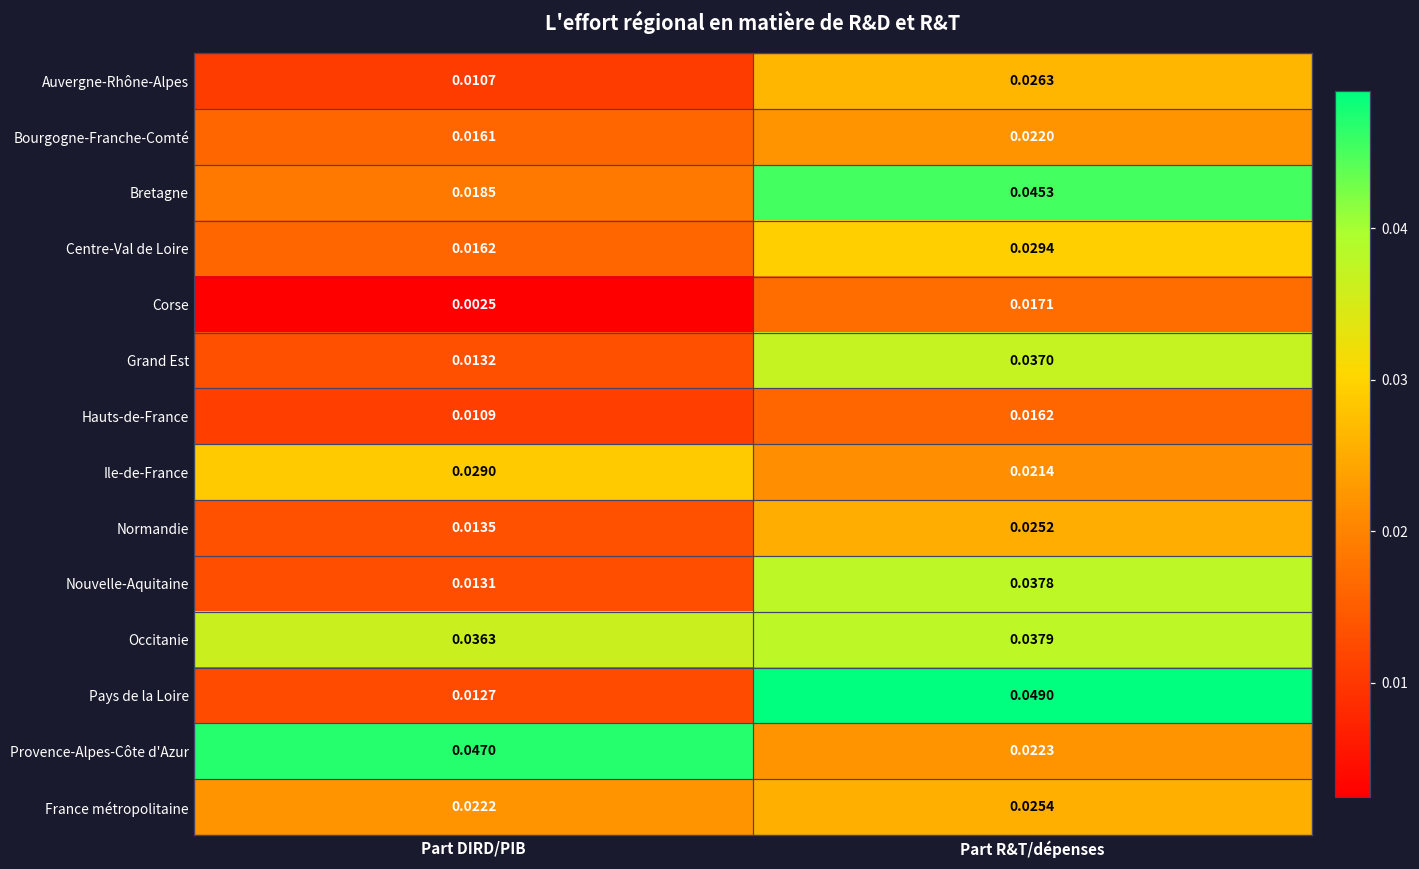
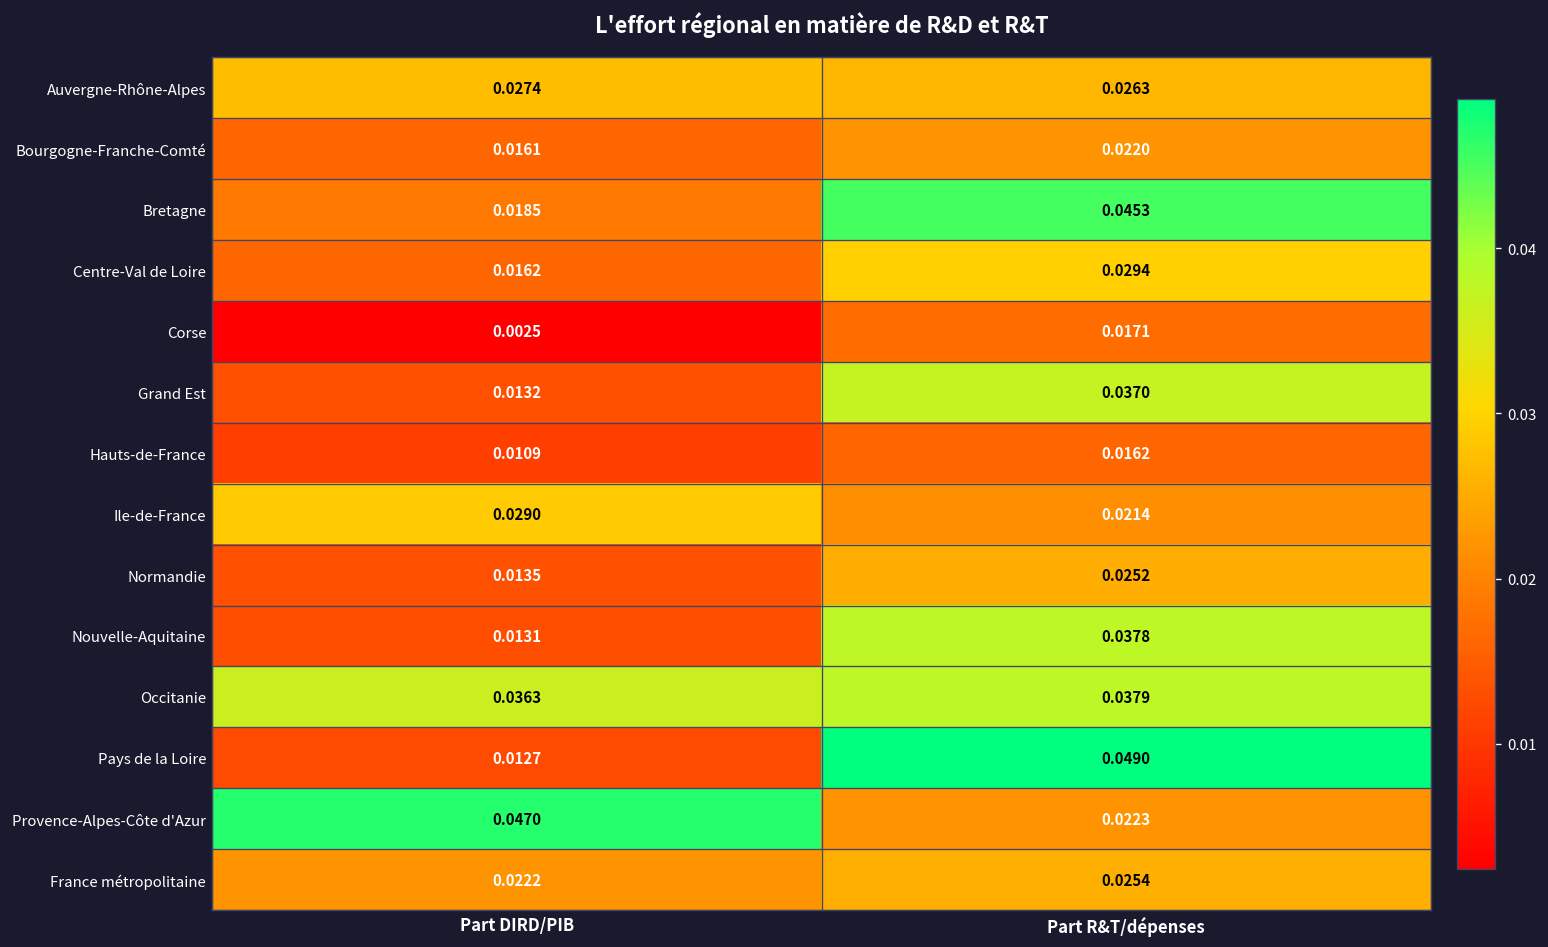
Auvergne-Rhône-Alpes, Part DIRD/PIB: 0.0107 -> 0.0274
